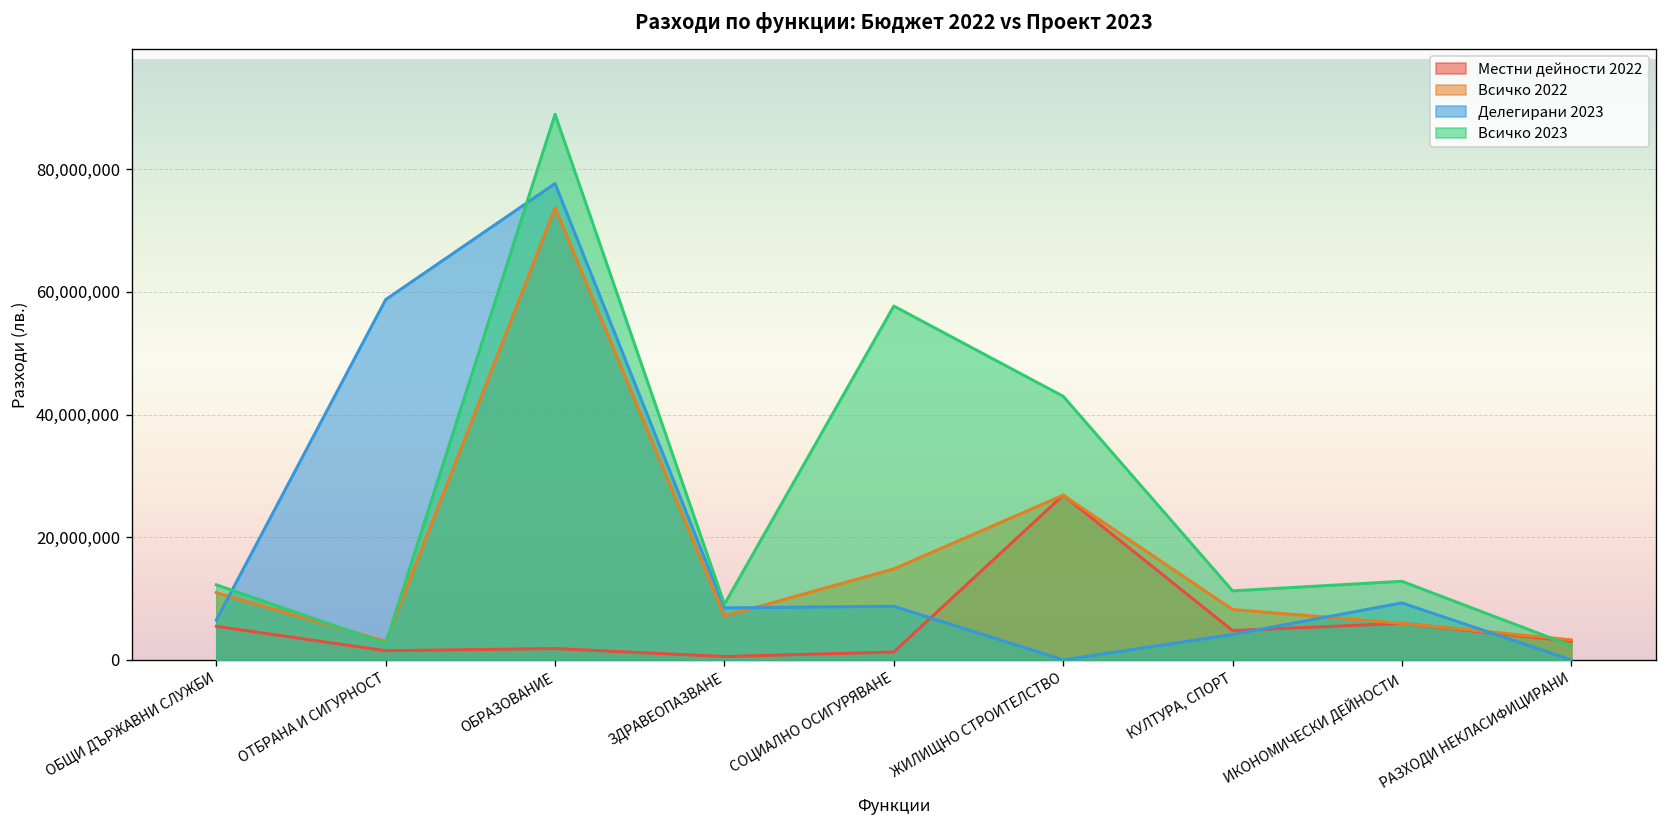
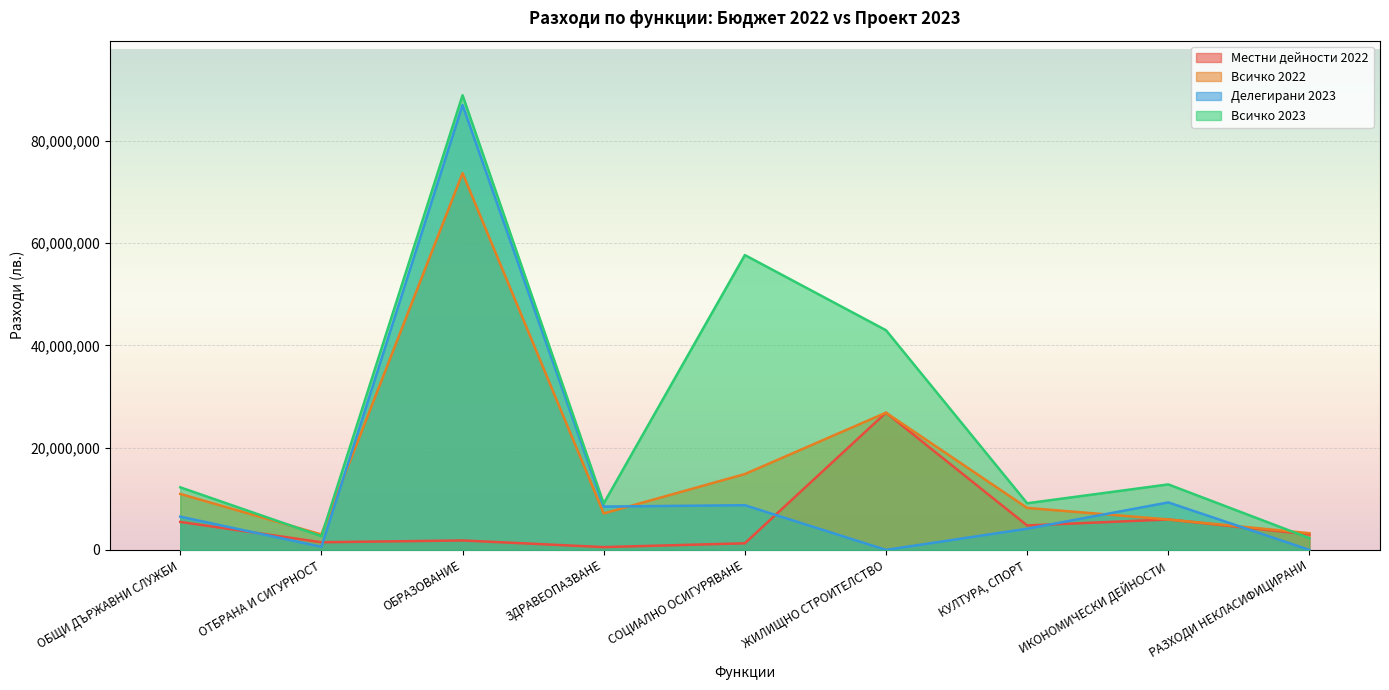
Делегирани 2023, ОТБРАНА И СИГУРНОСТ: 59,000,000 -> 1,000,000
Делегирани 2023, ОБРАЗОВАНИЕ: 78,000,000 -> 87,000,000
Всичко 2023, КУЛТУРА, СПОРТ: 11,000,000 -> 9,000,000
